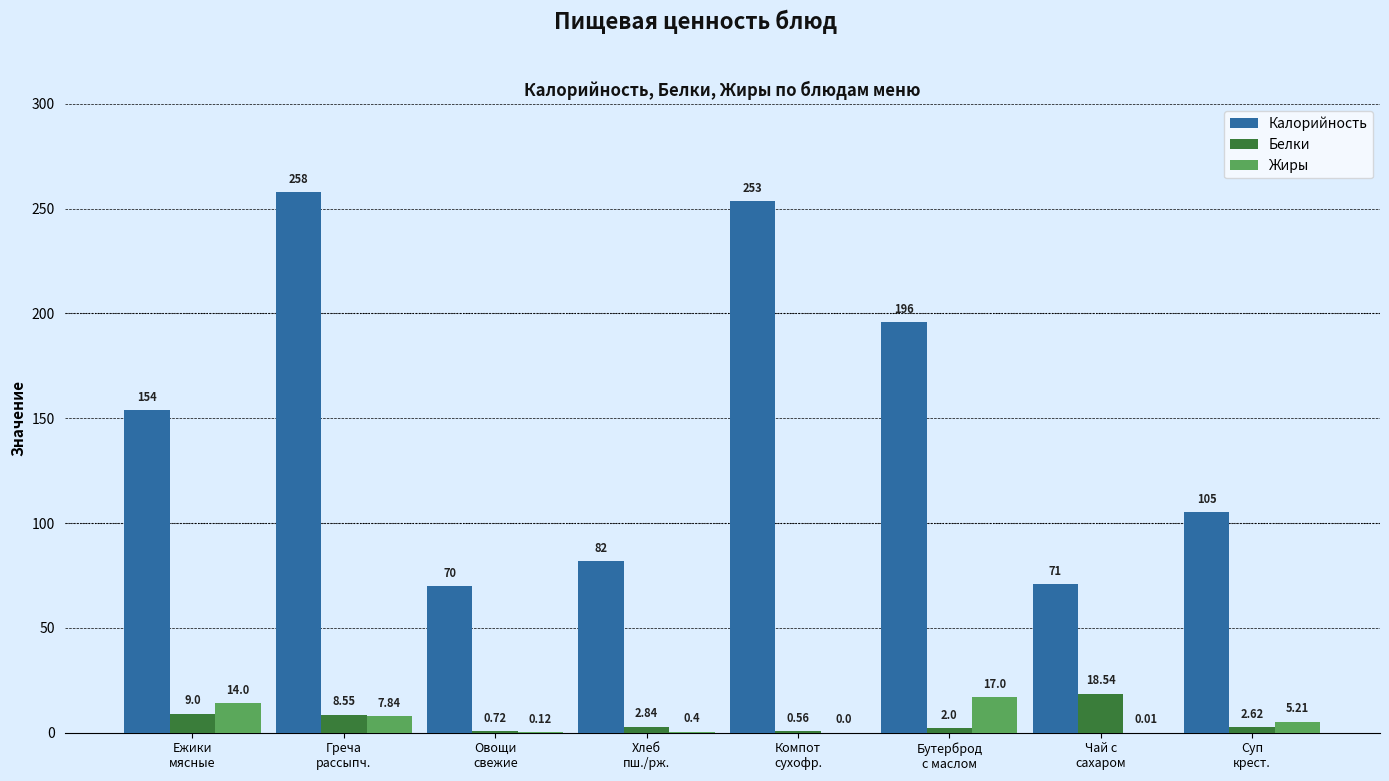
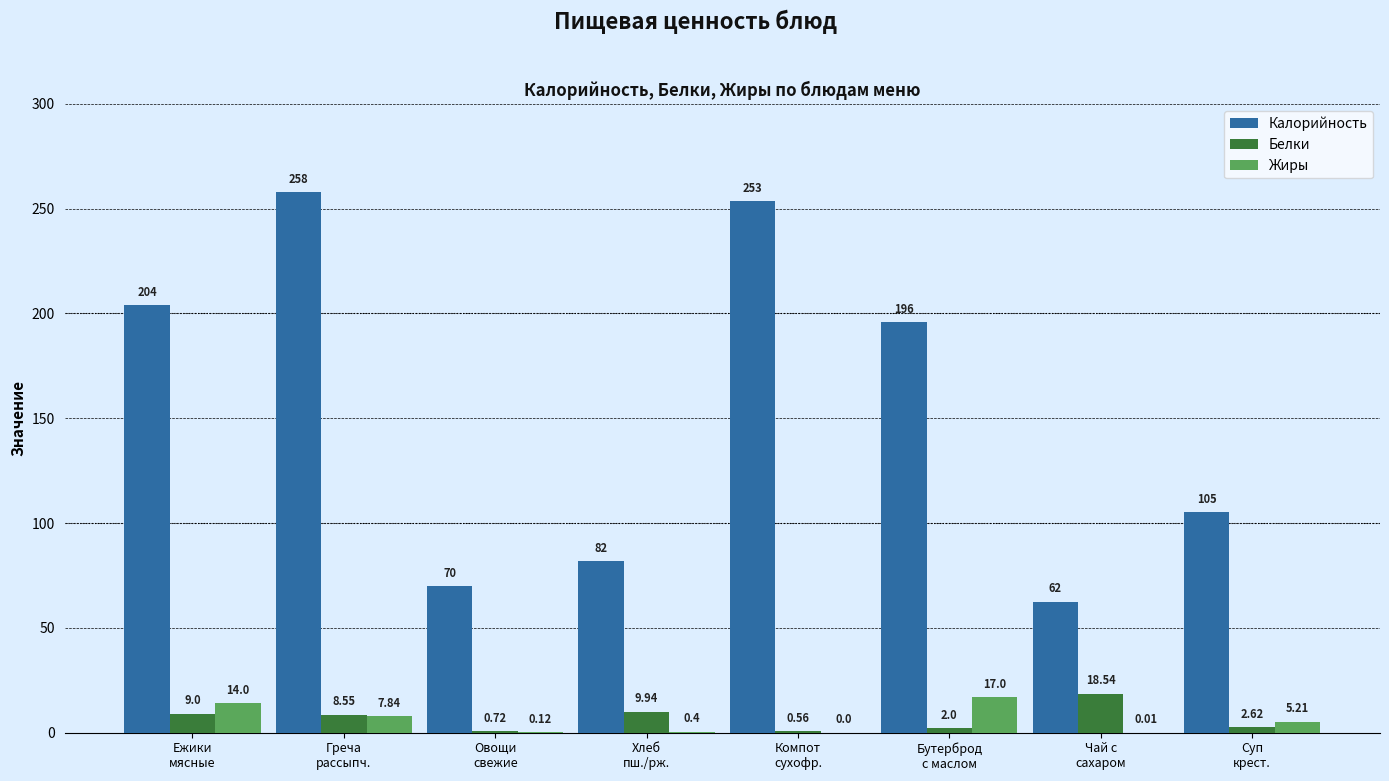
Калорийность, Ежики мясные: 154 -> 204
Белки, Хлеб пш./рж.: 2.84 -> 9.94
Калорийность, Чай с сахаром: 71 -> 62
